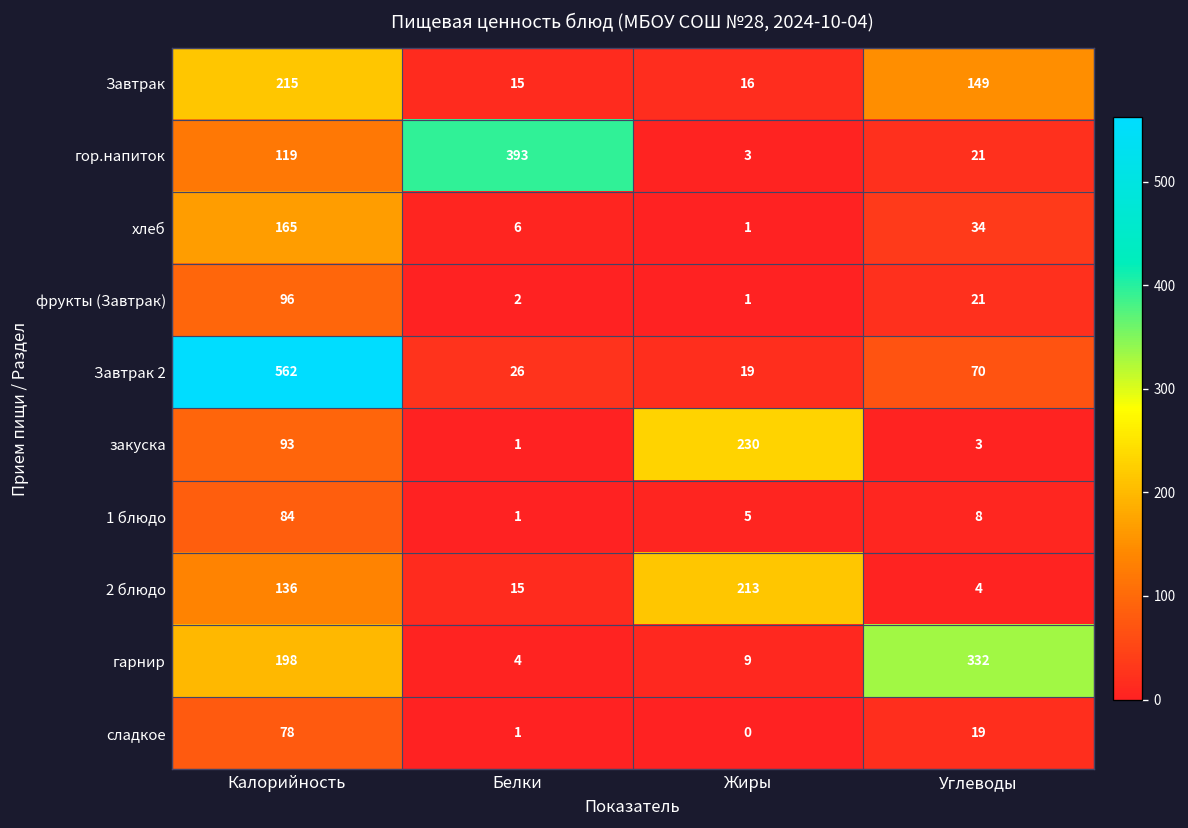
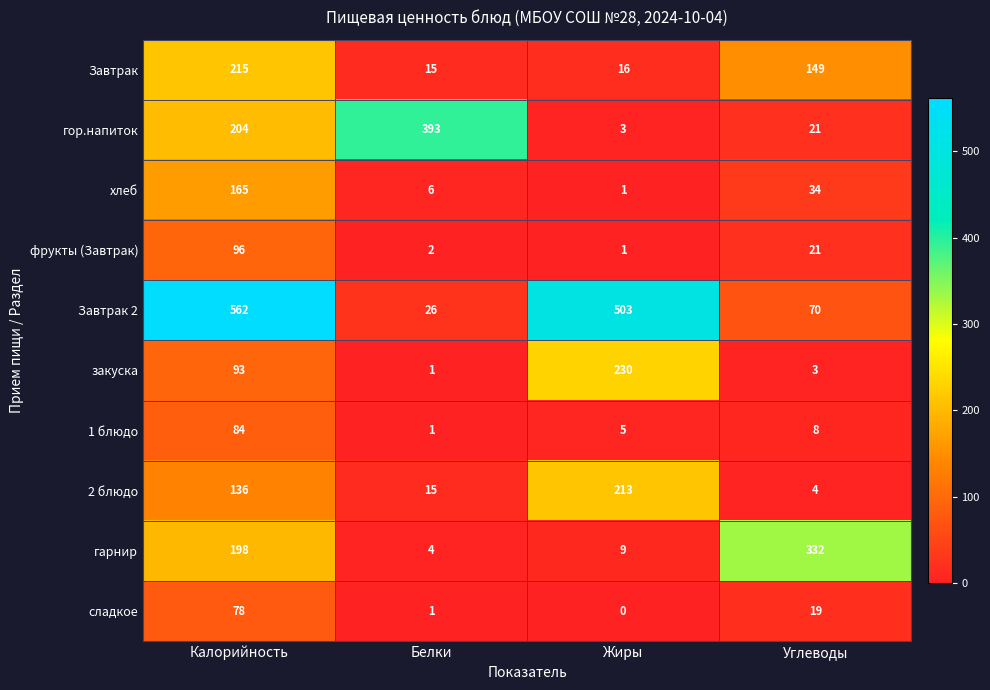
гор.напиток, Калорийность: 119 -> 204
Завтрак 2, Жиры: 19 -> 503
